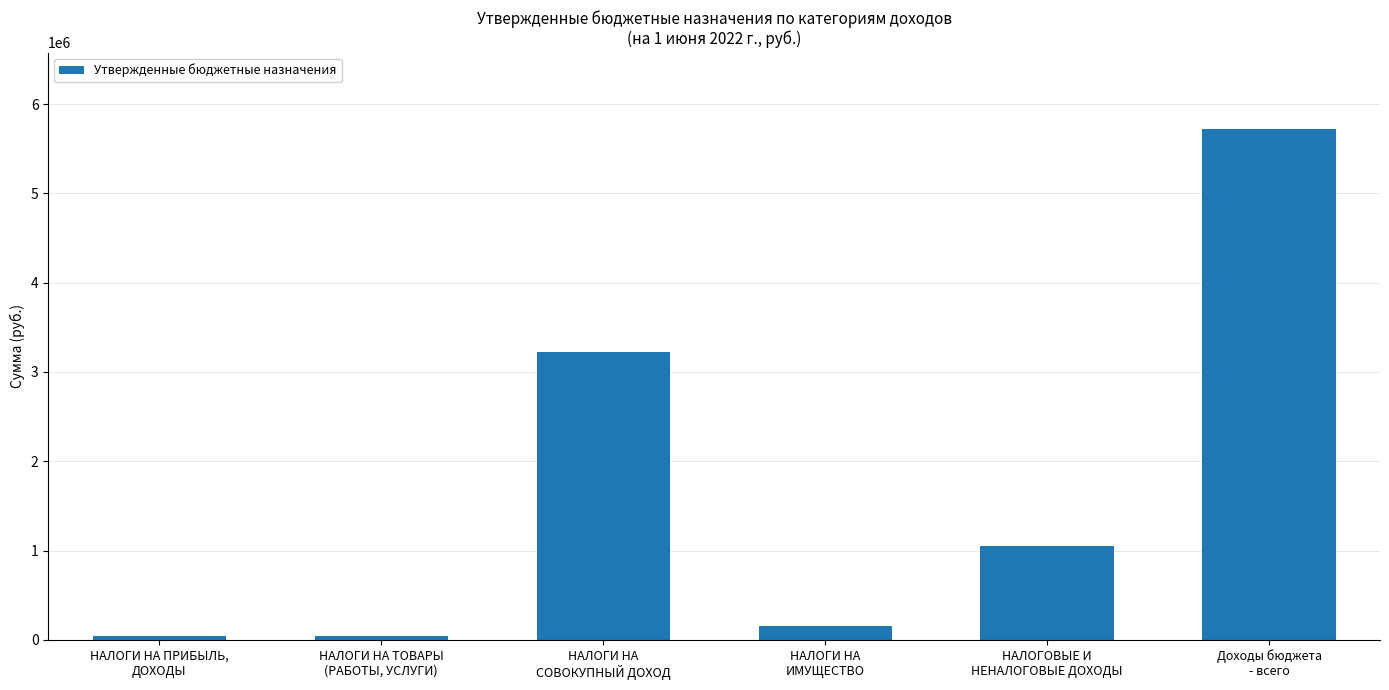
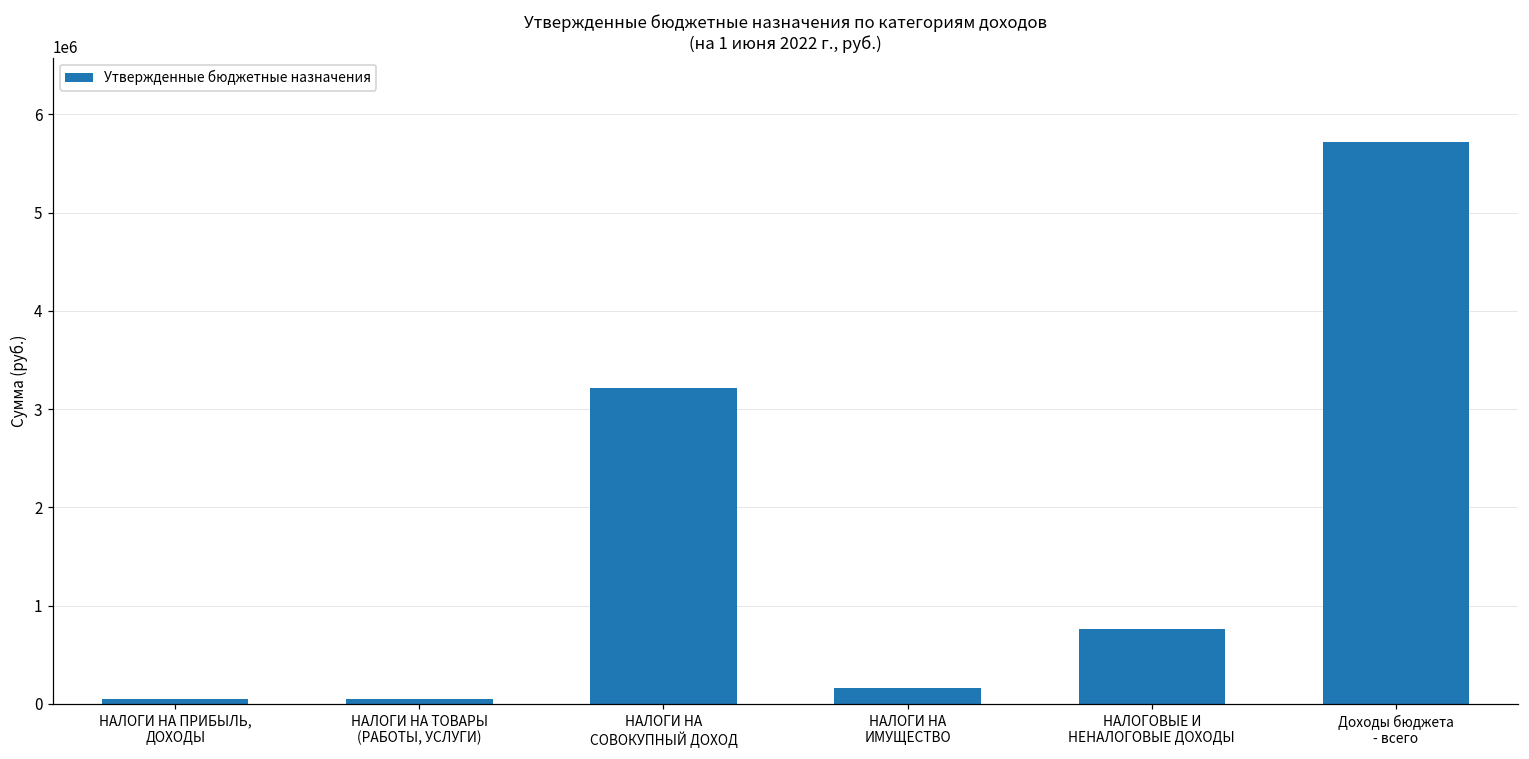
НАЛОГОВЫЕ И НЕНАЛОГОВЫЕ ДОХОДЫ: 1100000 -> 800000
